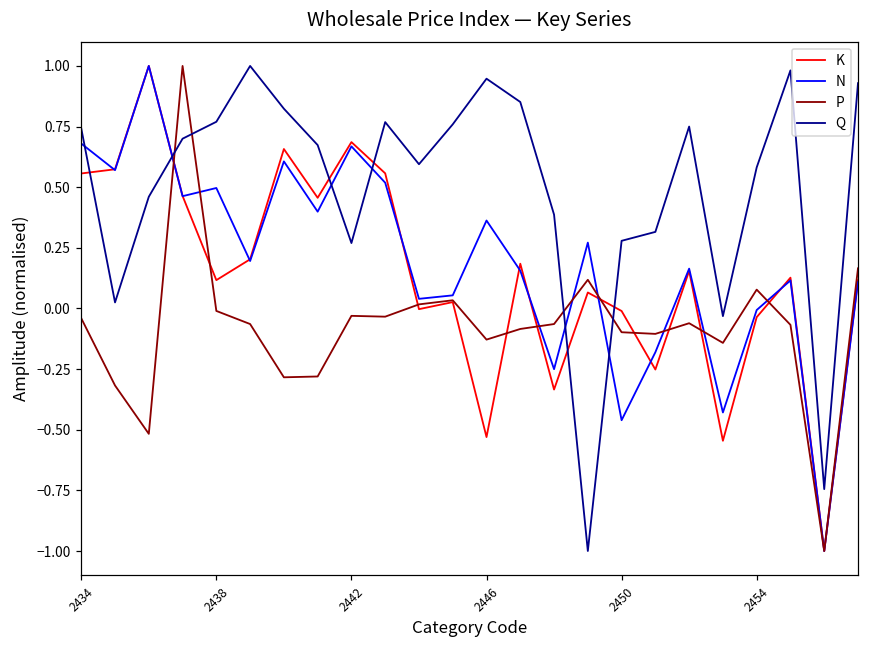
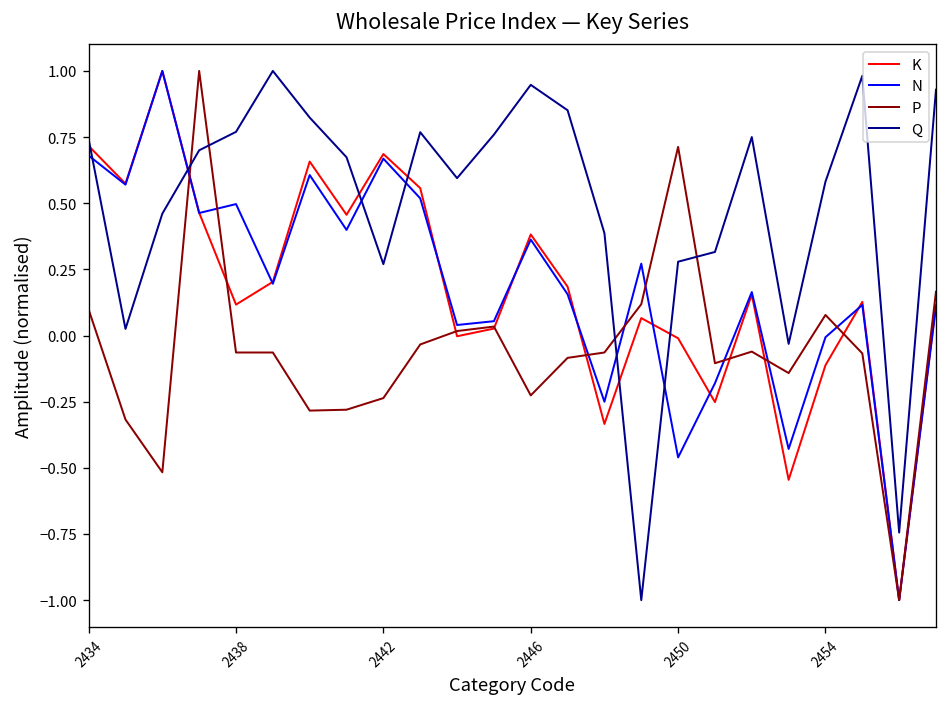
K, 2434: 0.56 -> 0.72
P, 2434: -0.04 -> 0.10
P, 2438: -0.01 -> -0.06
P, 2442: -0.03 -> -0.24
K, 2446: -0.53 -> 0.38
P, 2446: -0.13 -> -0.23
P, 2450: -0.10 -> 0.71
K, 2454: -0.04 -> -0.11
